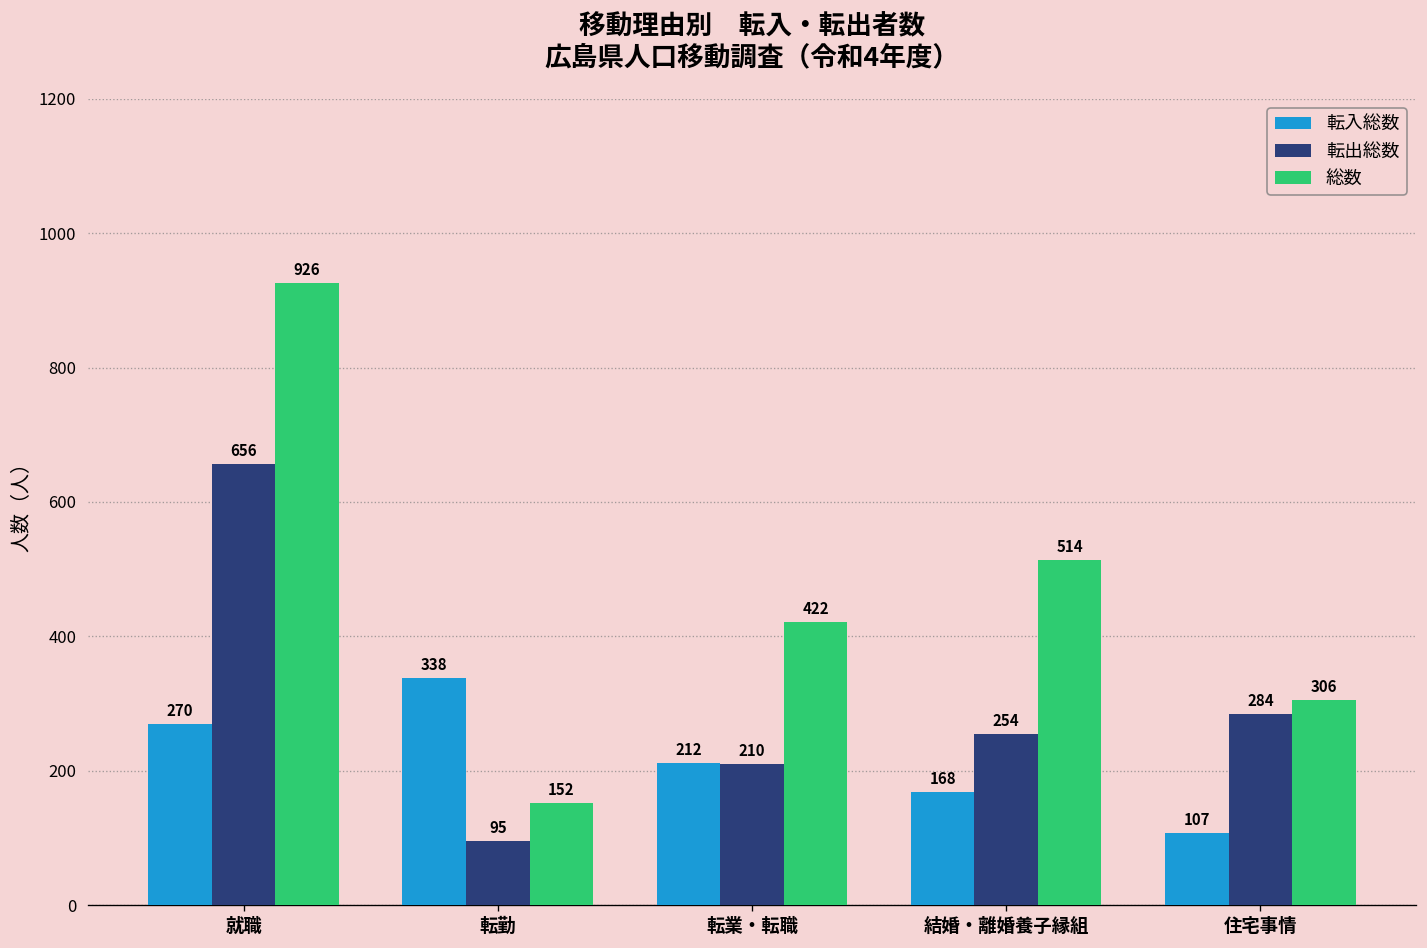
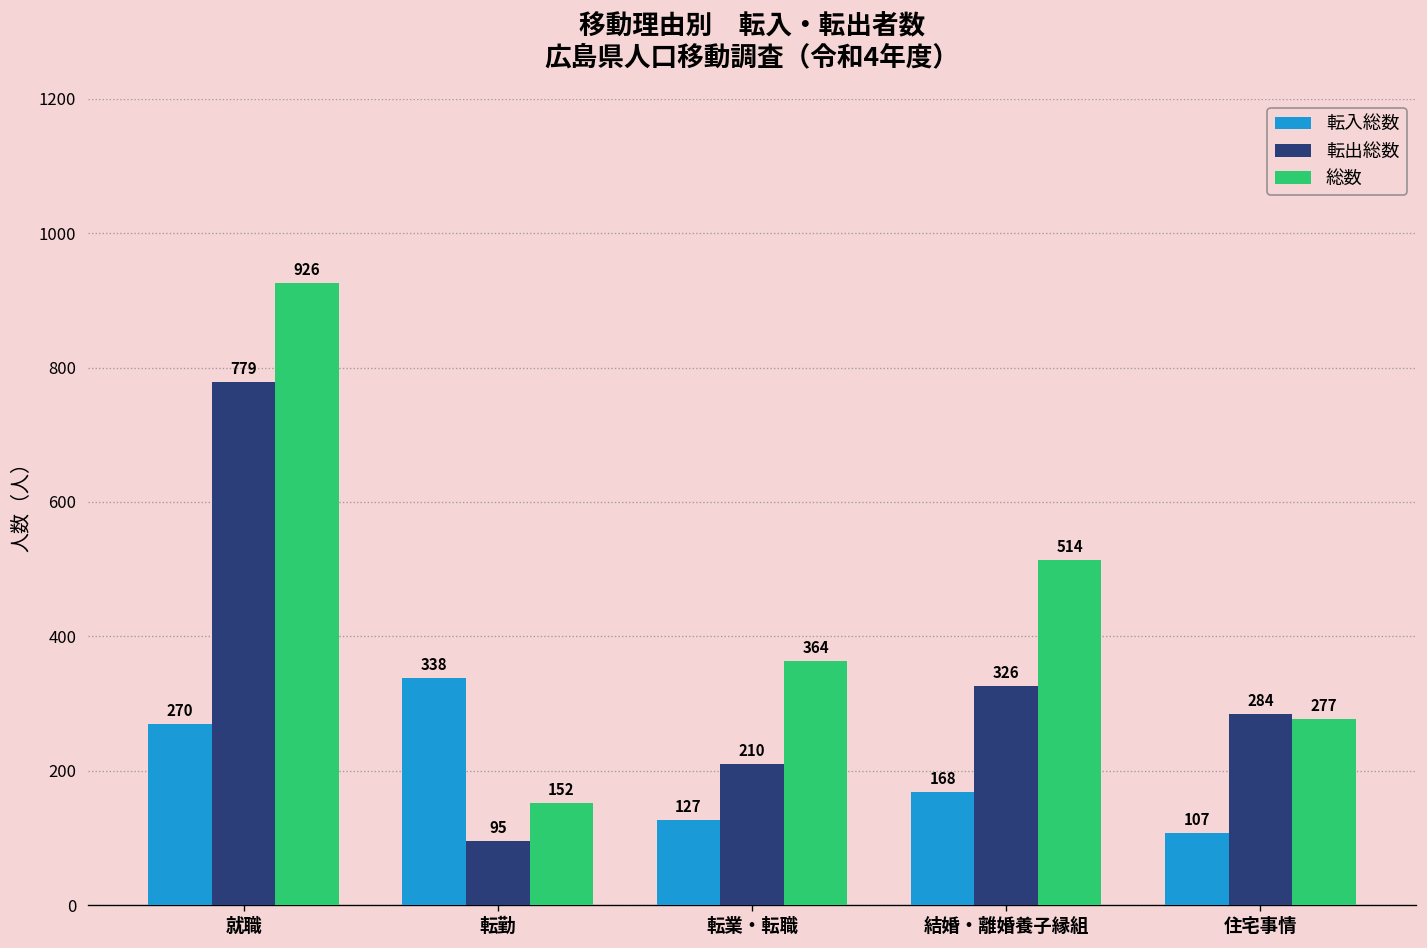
転出総数, 就職: 656 -> 779
転入総数, 転業・転職: 212 -> 127
総数, 転業・転職: 422 -> 364
転出総数, 結婚・離婚養子縁組: 254 -> 326
総数, 住宅事情: 306 -> 277
